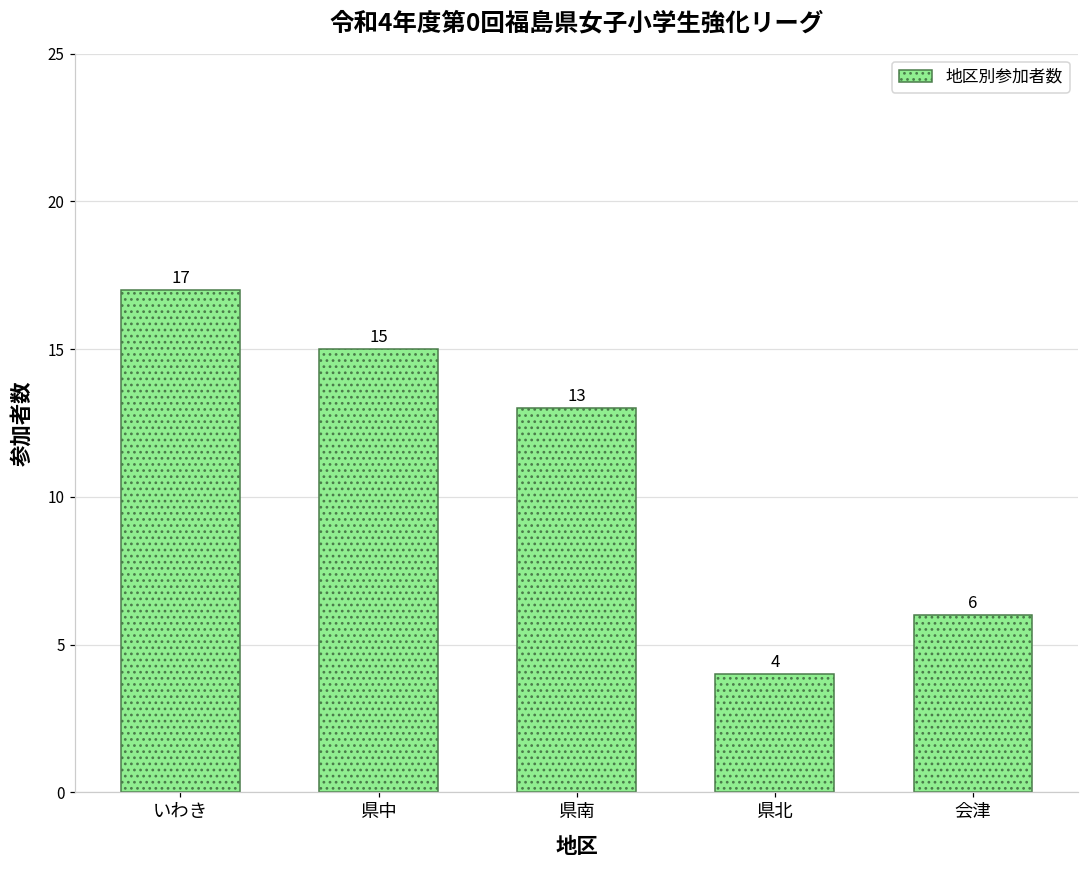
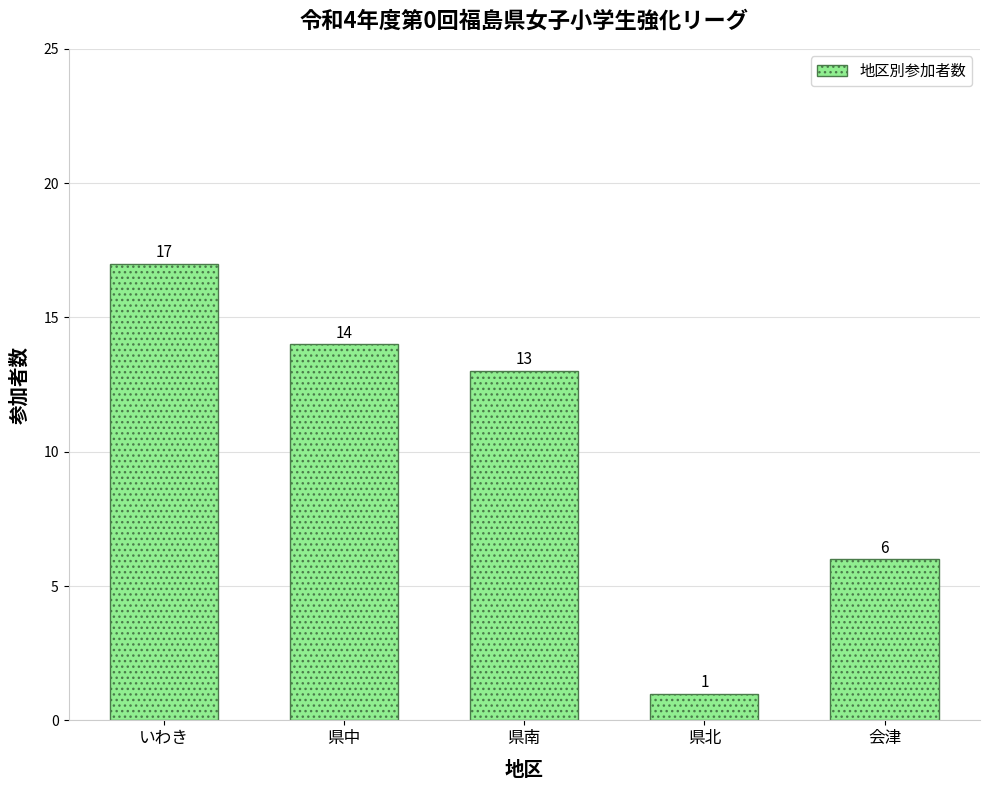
県中: 15 -> 14
県北: 4 -> 1
